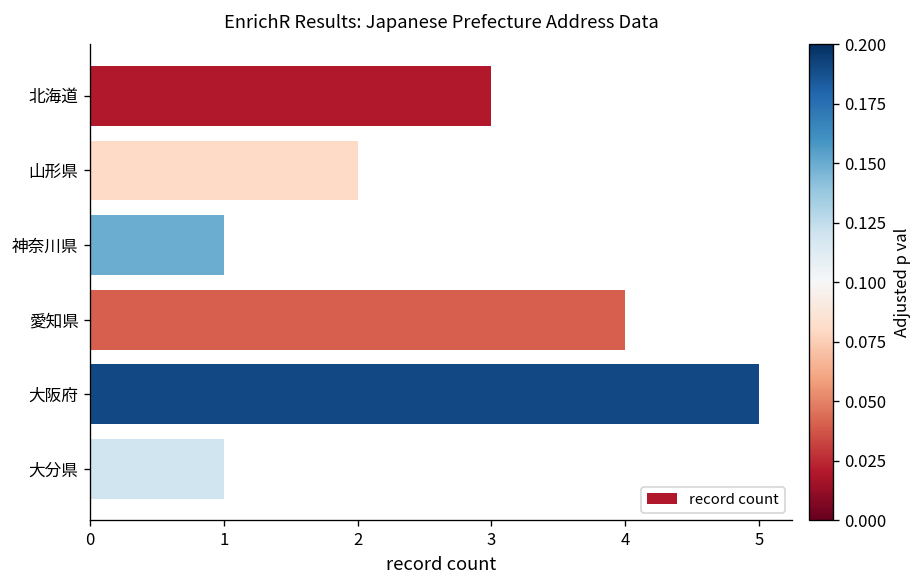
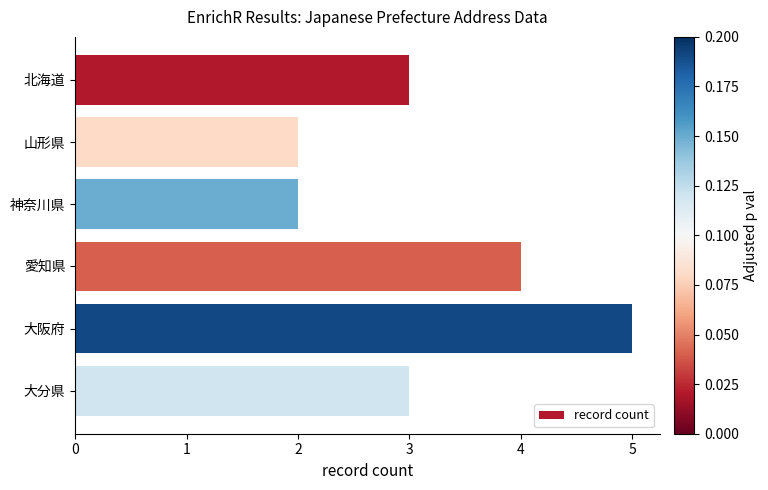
神奈川県: 1 -> 2
大分県: 1 -> 3
